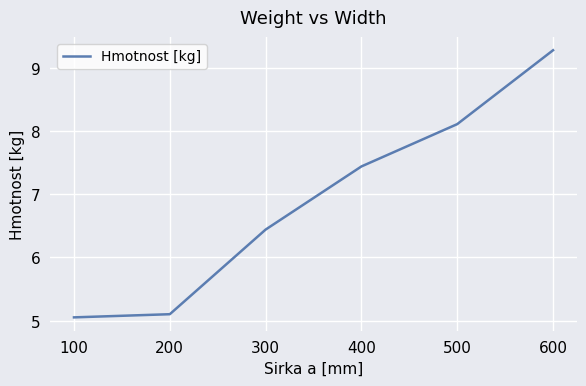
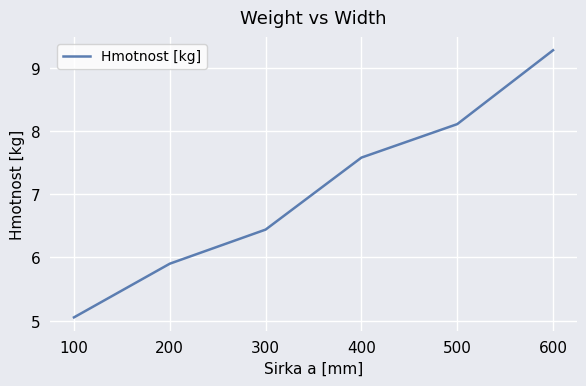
200: 5.1 -> 5.9
400: 7.4 -> 7.6
